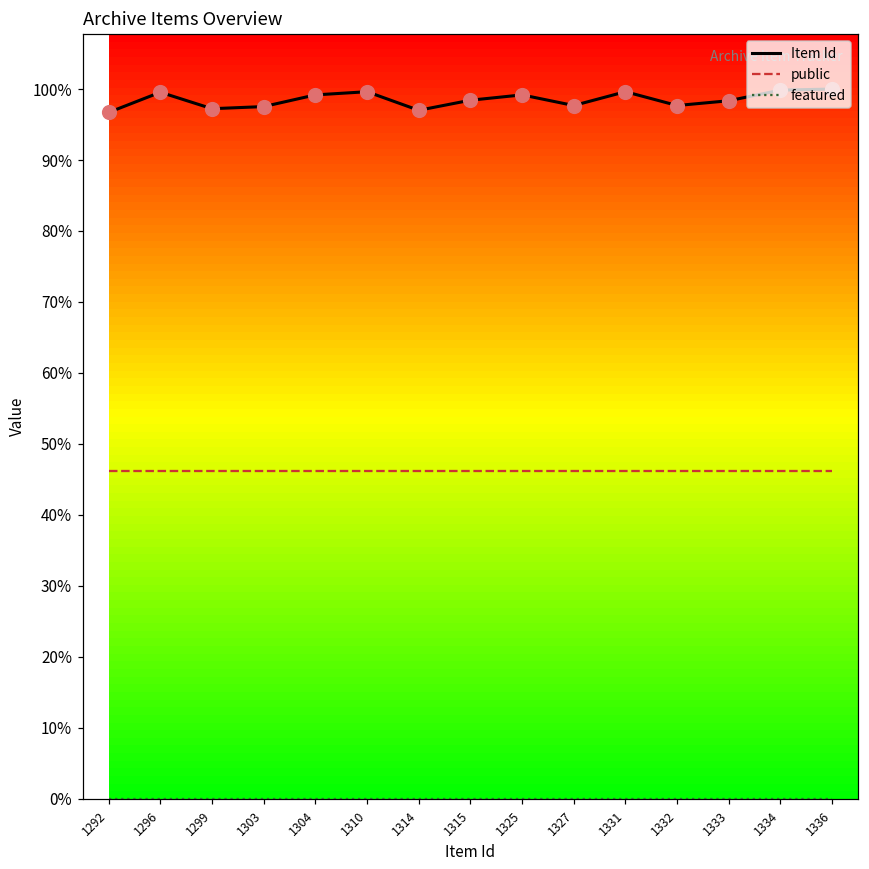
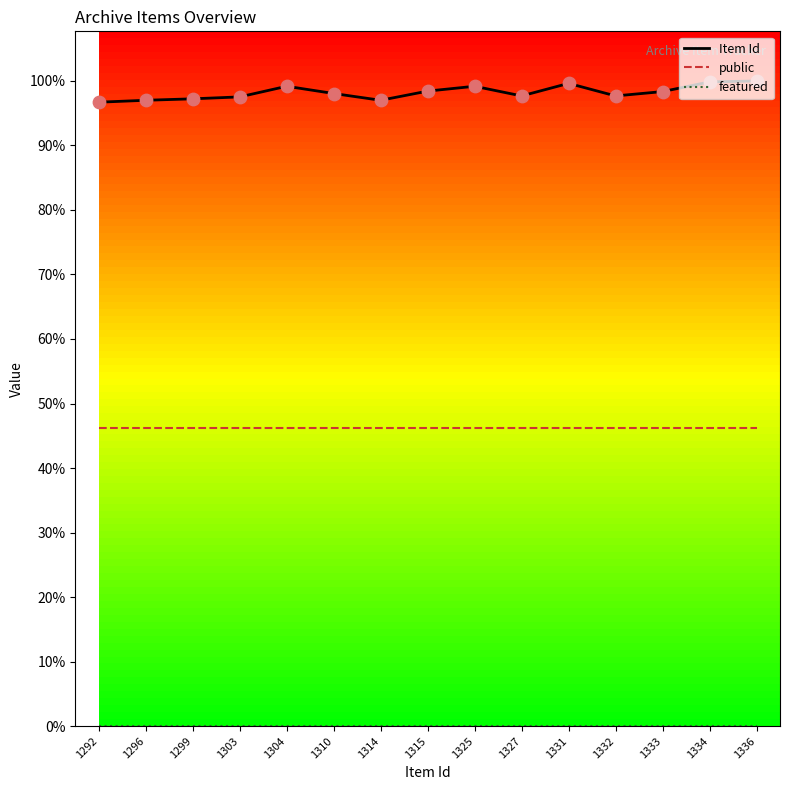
Item Id, 1296: 100% -> 97%
Item Id, 1310: 100% -> 98%
